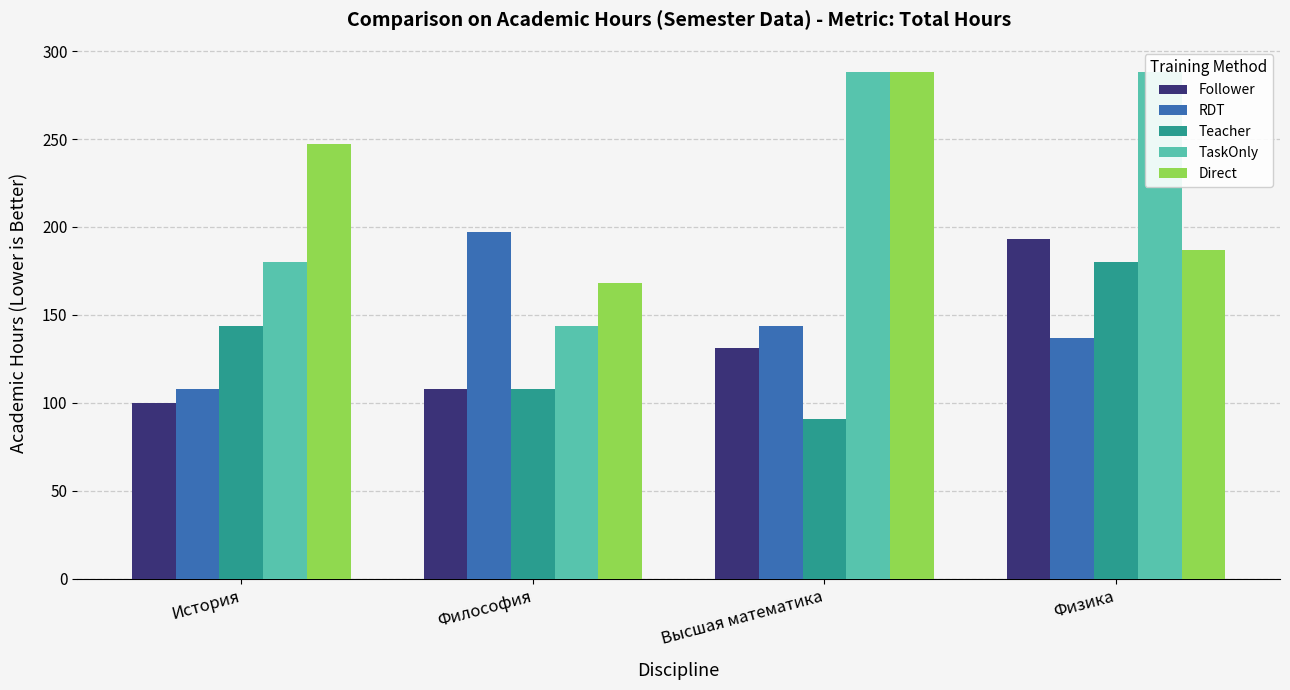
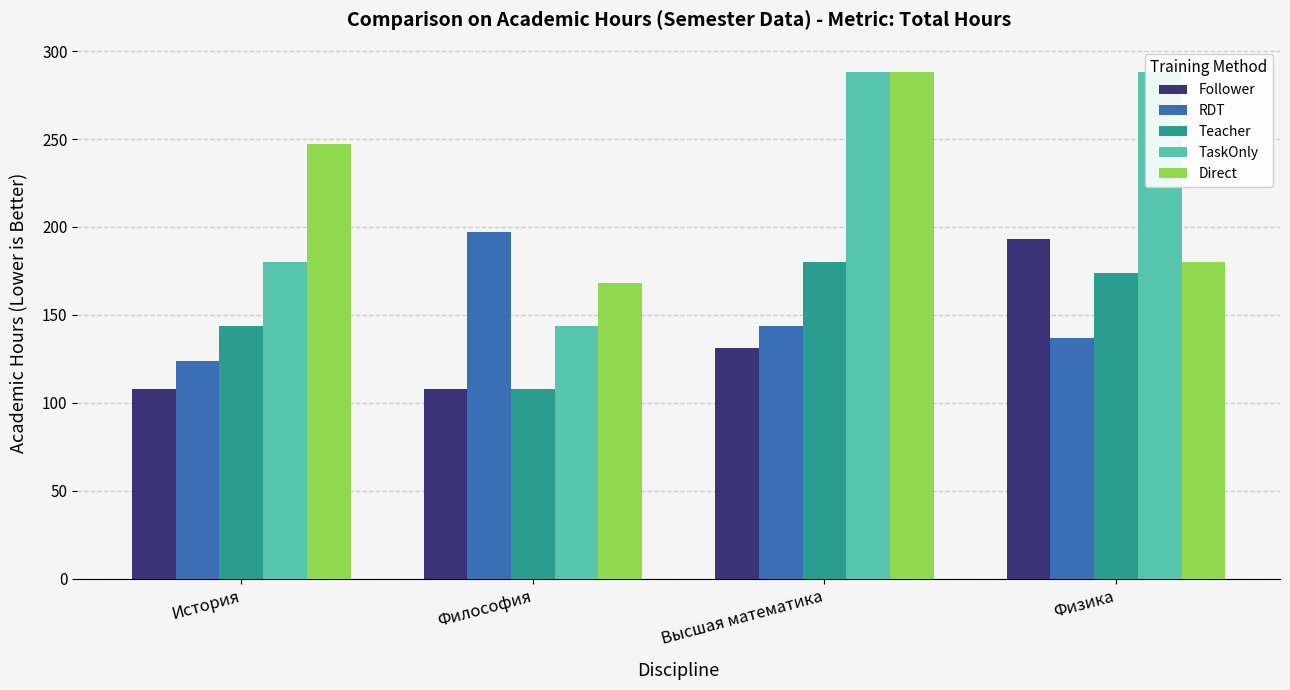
Follower, История: 100 -> 108
RDT, История: 108 -> 124
Teacher, Высшая математика: 91 -> 180
Teacher, Физика: 180 -> 174
Direct, Физика: 187 -> 180
